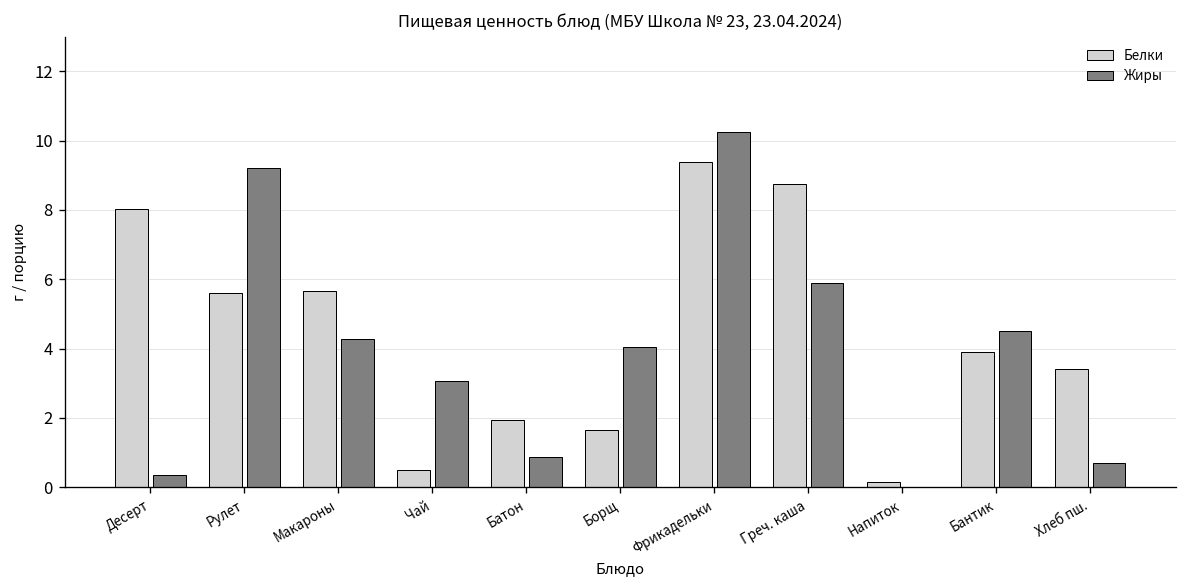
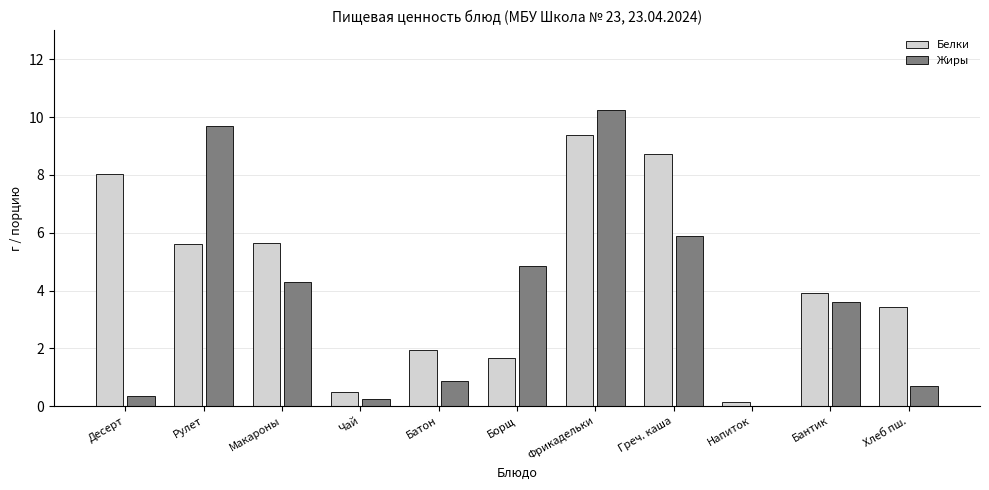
Жиры, Рулет: 9.2 -> 9.7
Жиры, Чай: 3.1 -> 0.3
Жиры, Борщ: 4.1 -> 4.9
Жиры, Бантик: 4.5 -> 3.6
